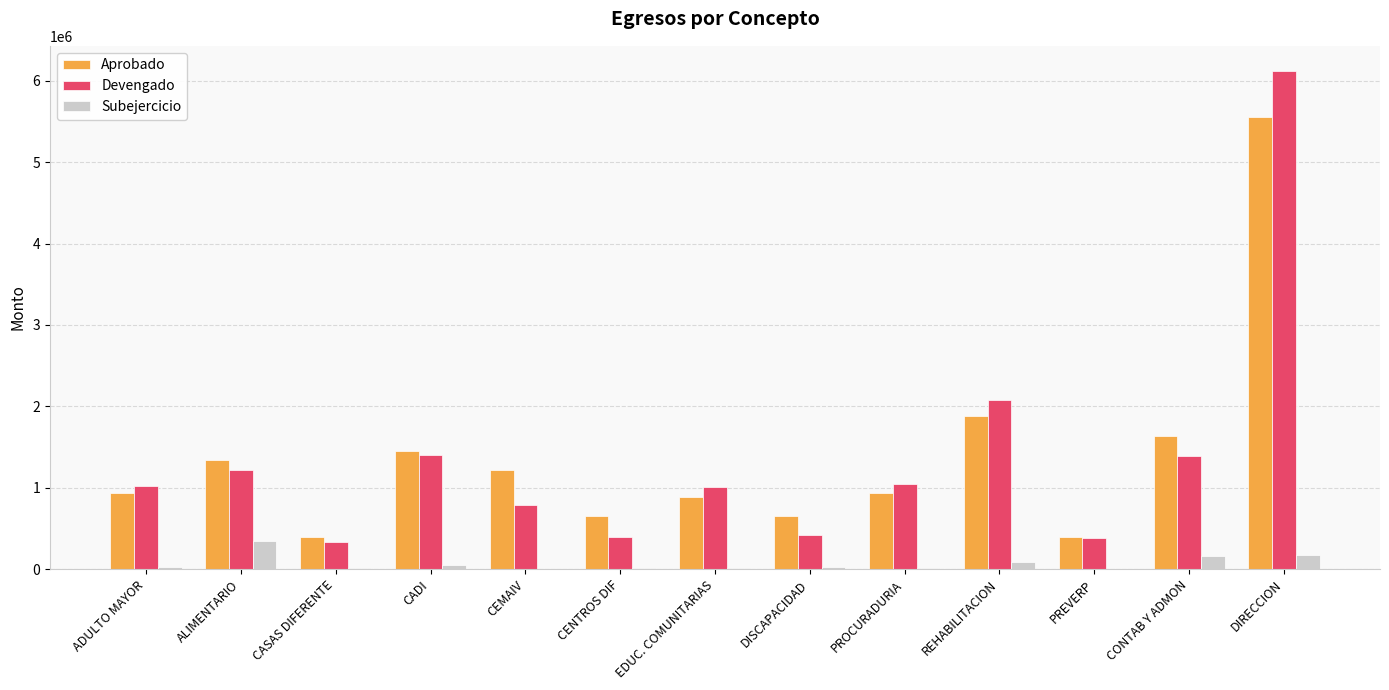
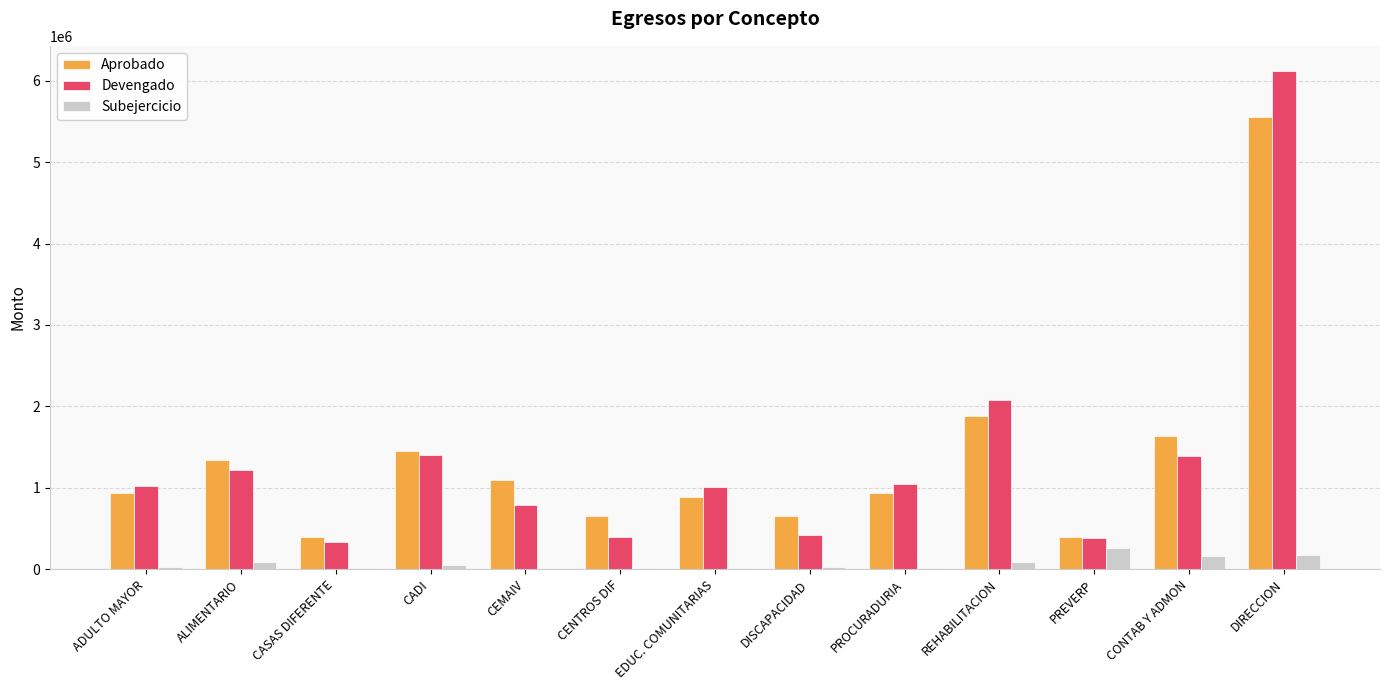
Subejercicio, ALIMENTARIO: 400000 -> 100000
Aprobado, CEMAIV: 1200000 -> 1100000
Subejercicio, PREVERP: 0 -> 300000
